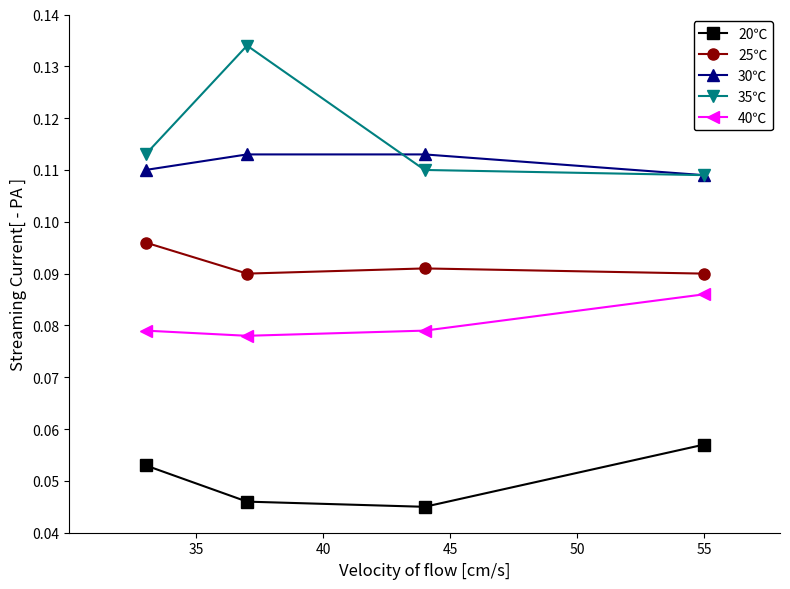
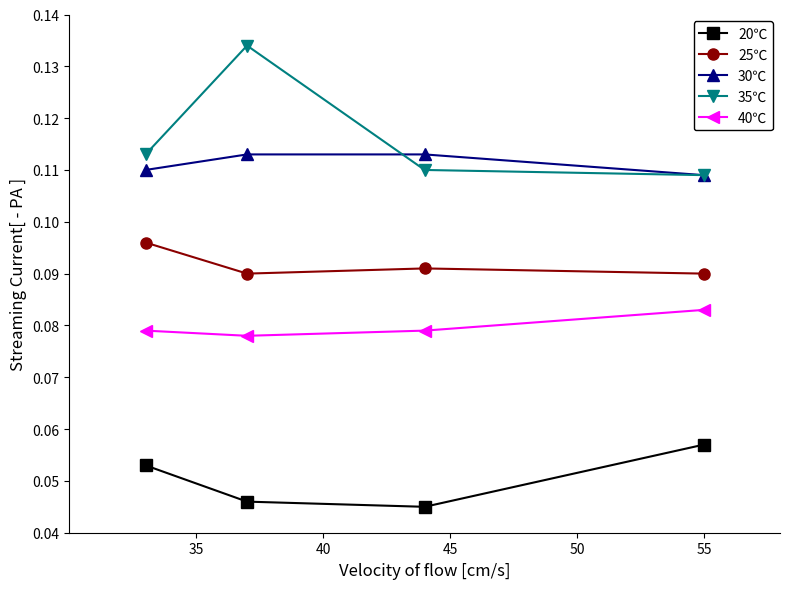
40℃, 55: 0.086 -> 0.083
